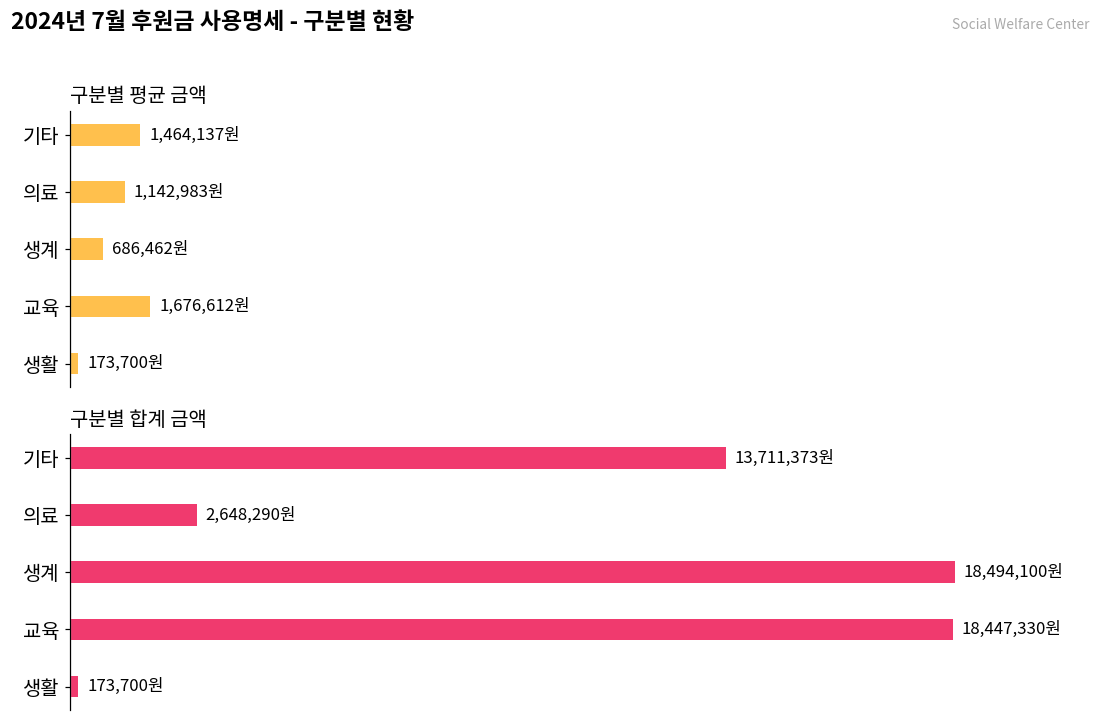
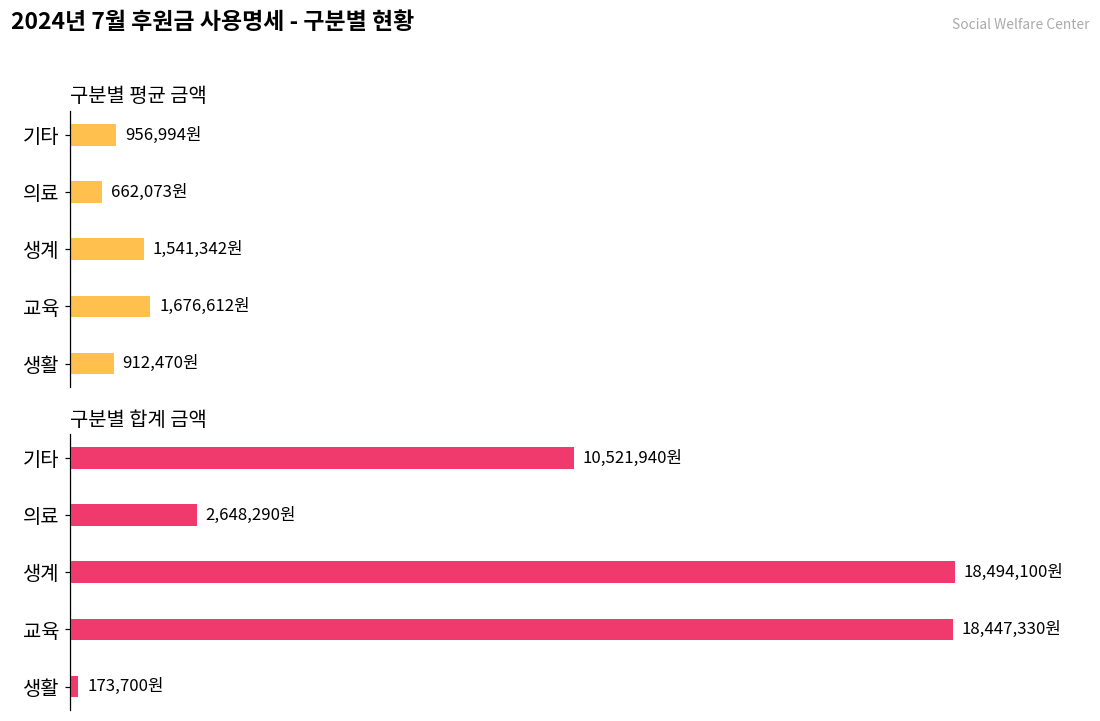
구분별 평균 금액, 기타: 1,464,137원 -> 956,994원
구분별 평균 금액, 의료: 1,142,983원 -> 662,073원
구분별 평균 금액, 생계: 686,462원 -> 1,541,342원
구분별 평균 금액, 생활: 173,700원 -> 912,470원
구분별 합계 금액, 기타: 13,711,373원 -> 10,521,940원
